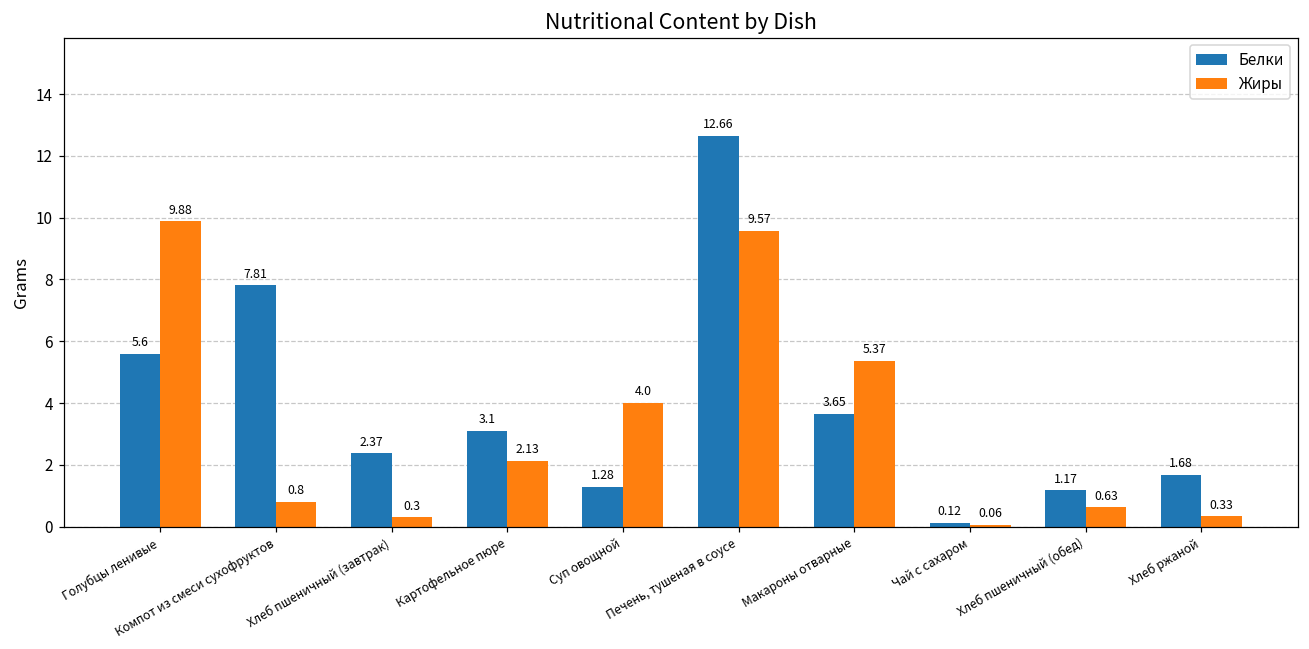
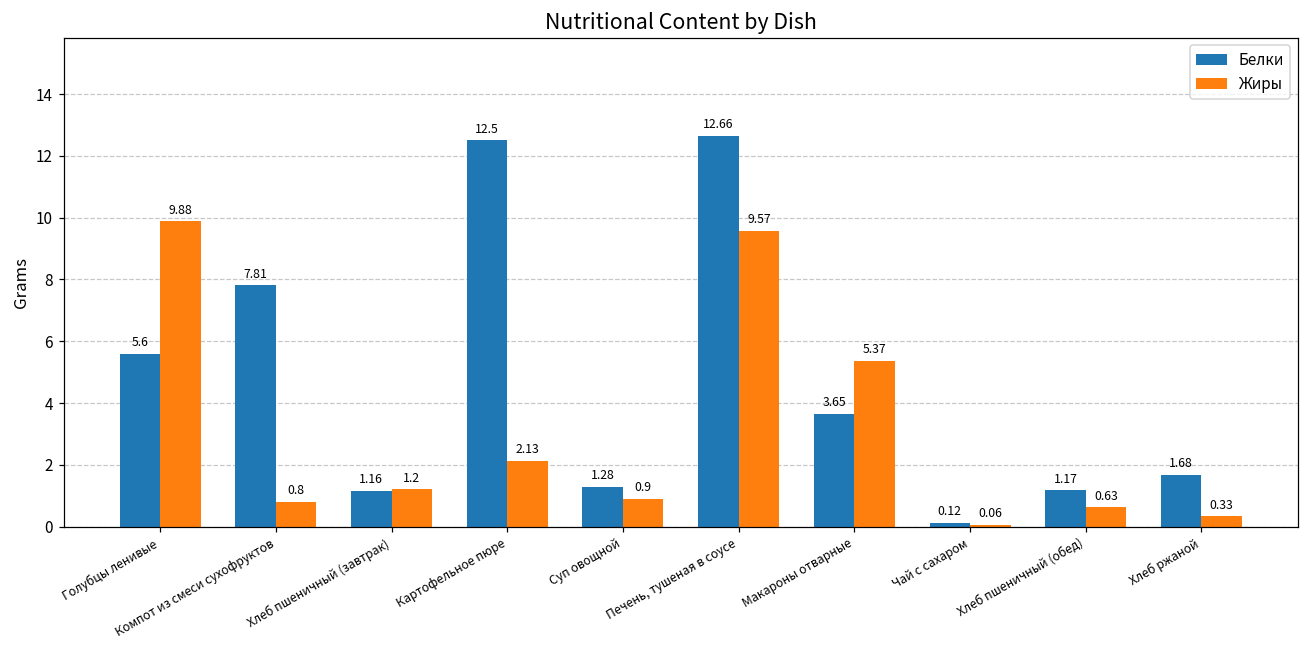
Белки, Хлеб пшеничный (завтрак): 2.37 -> 1.16
Жиры, Хлеб пшеничный (завтрак): 0.3 -> 1.2
Белки, Картофельное пюре: 3.1 -> 12.5
Жиры, Суп овощной: 4.0 -> 0.9
